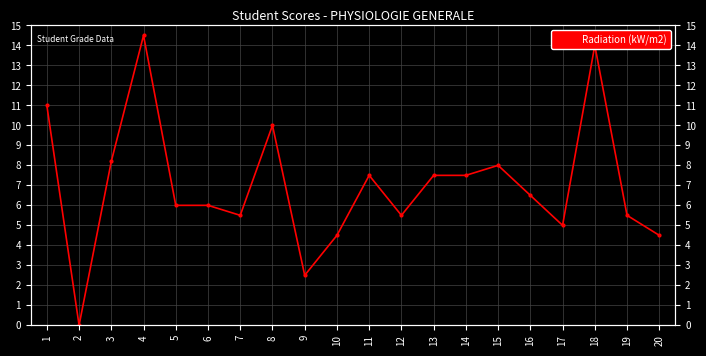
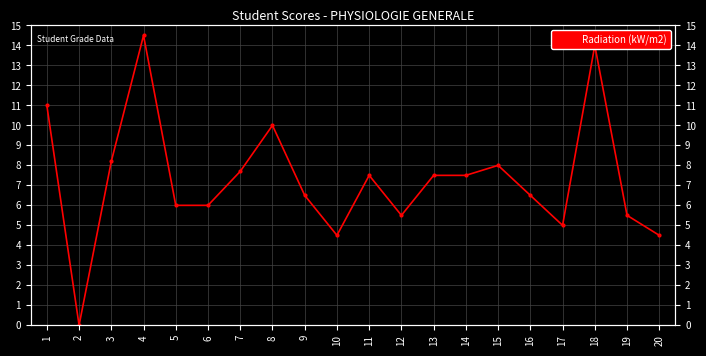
7: 5.5 -> 7.7
9: 2.5 -> 6.5
